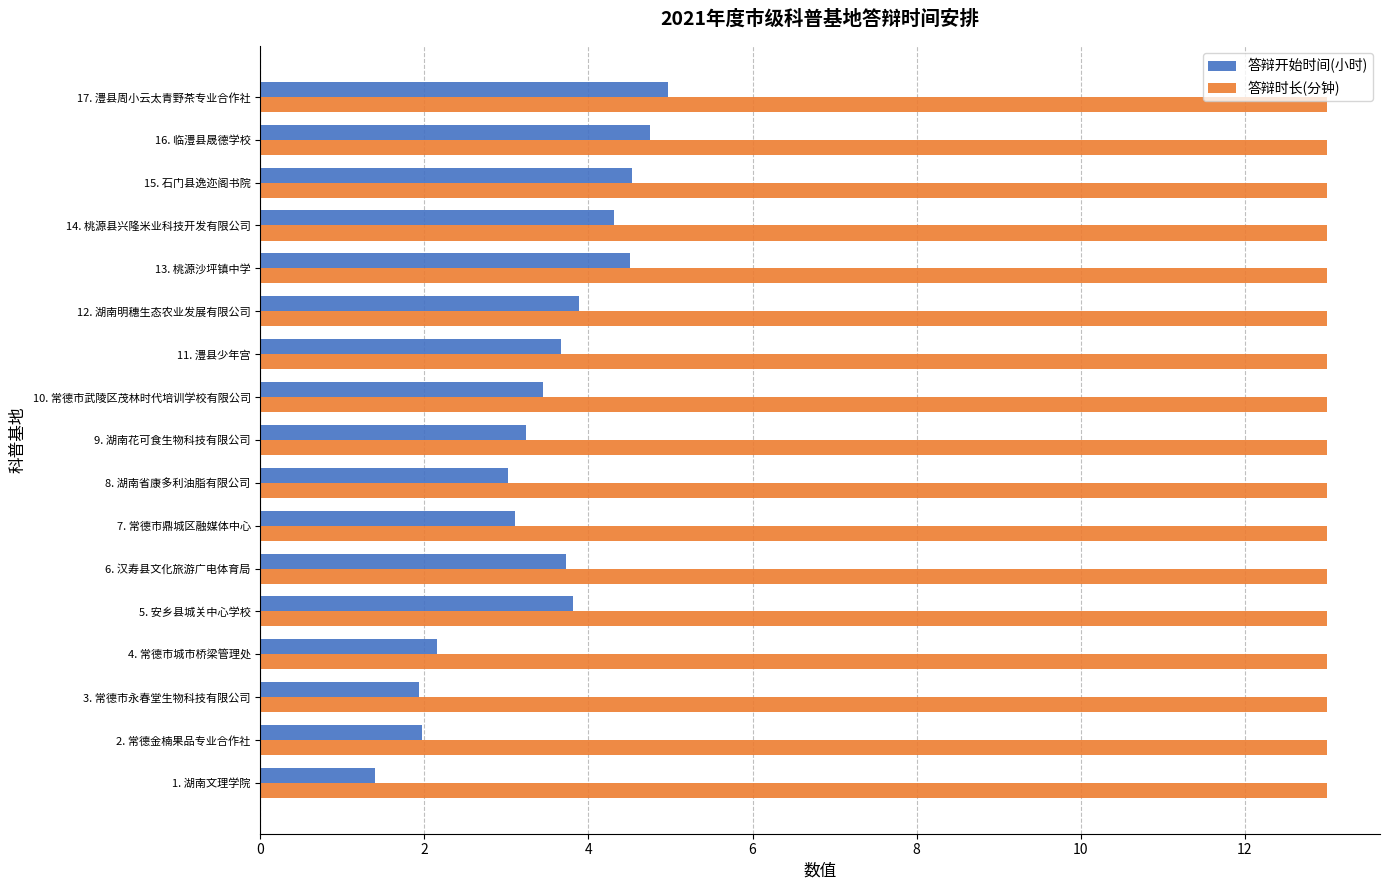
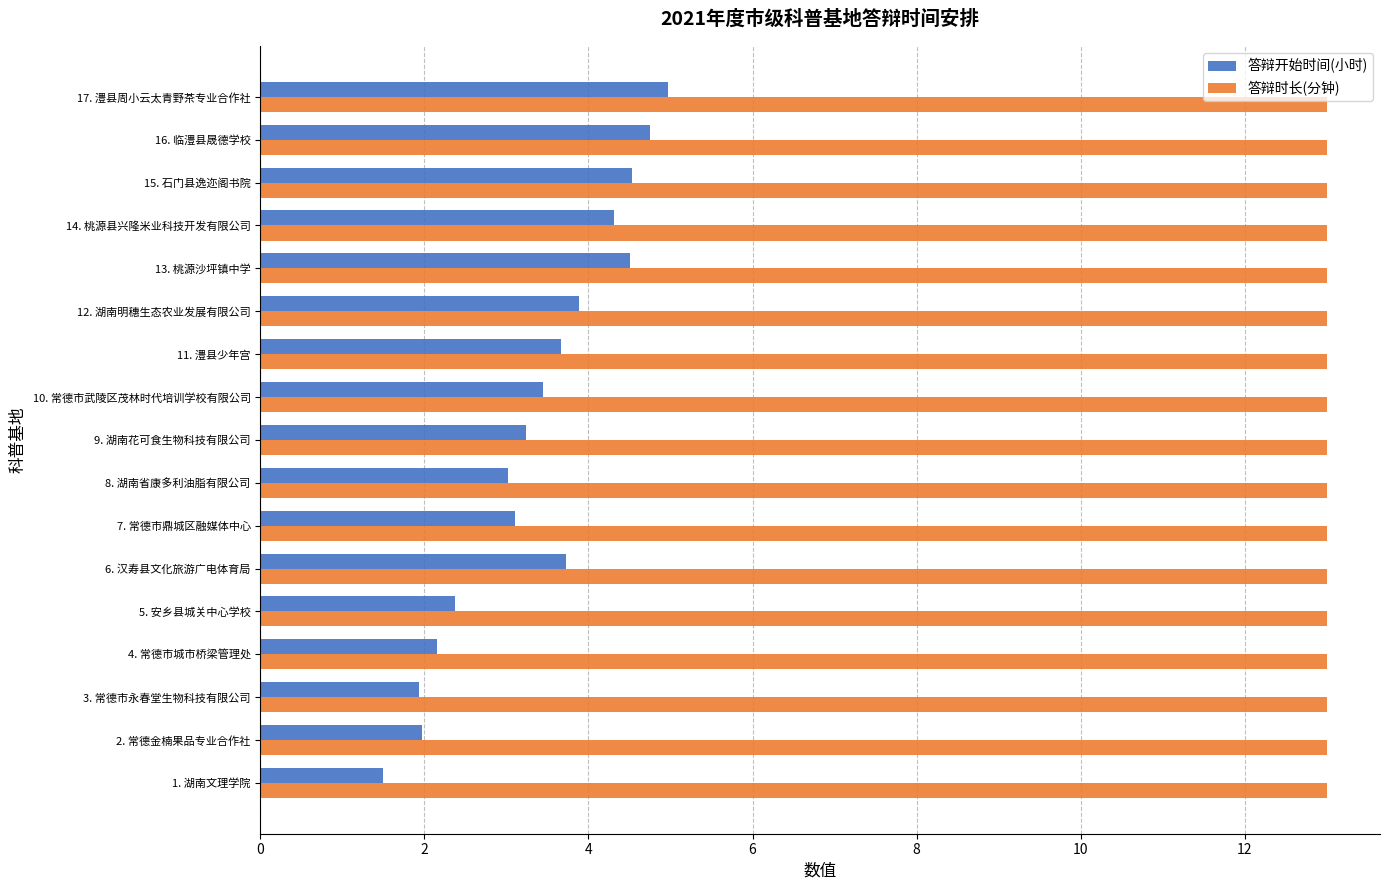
答辩开始时间(小时), 5. 安乡县城关中心学校: 3.8 -> 2.4
答辩开始时间(小时), 1. 湖南文理学院: 1.4 -> 1.5
